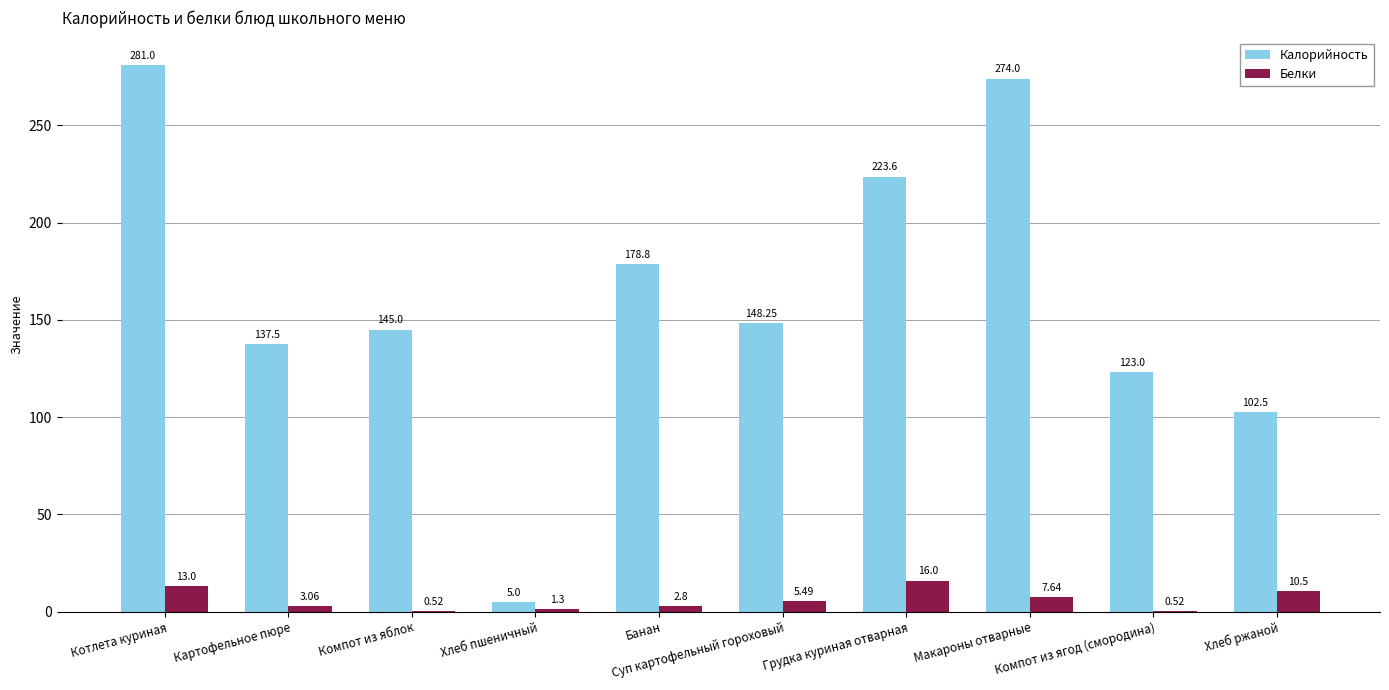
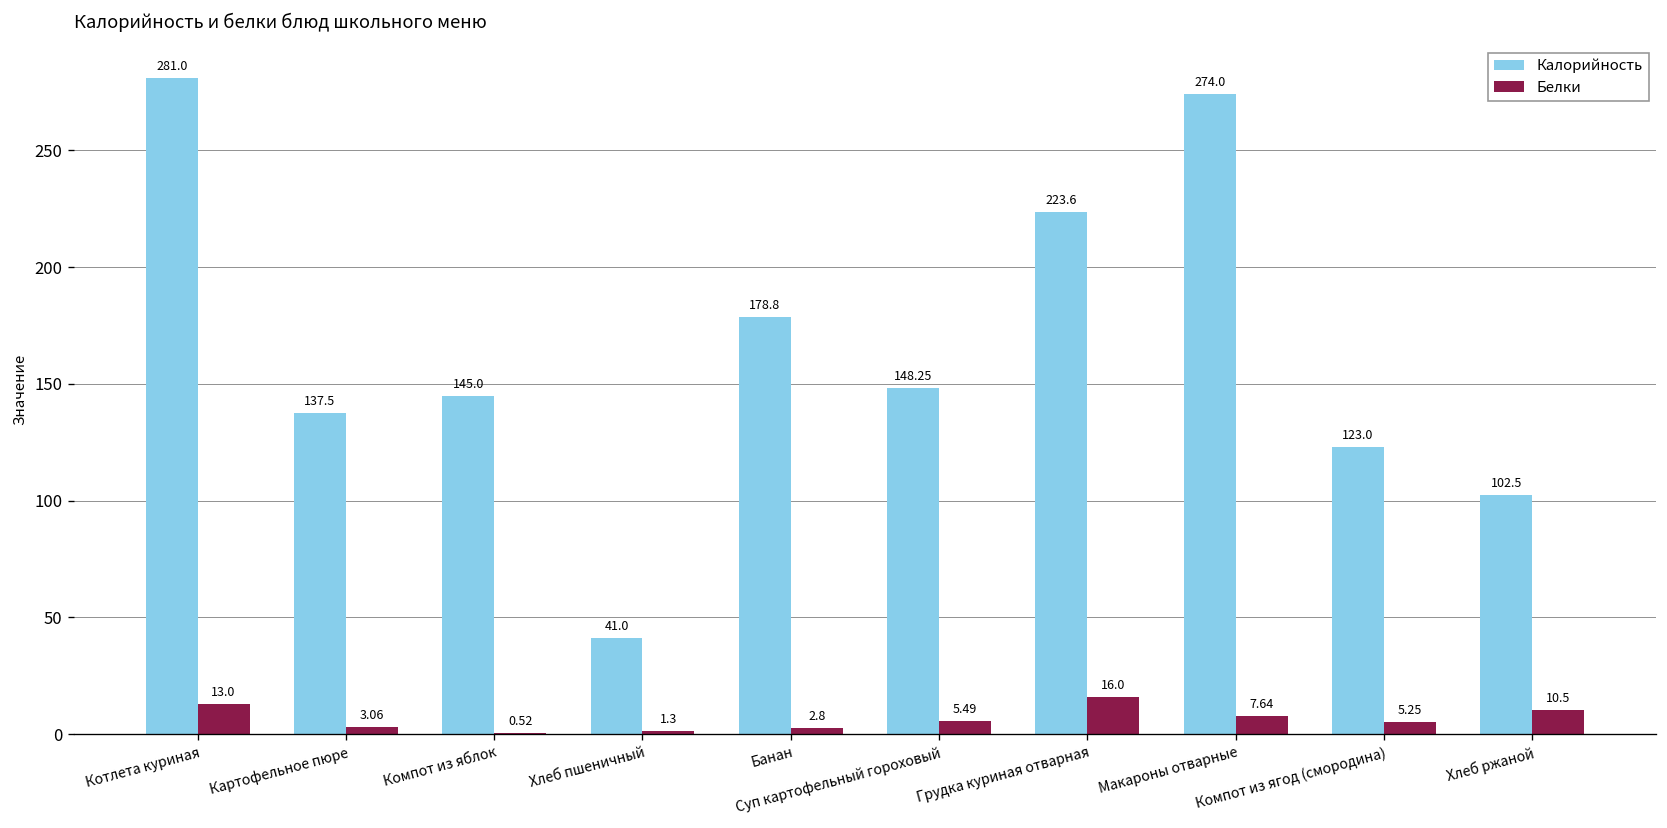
Калорийность, Хлеб пшеничный: 5.0 -> 41.0
Белки, Компот из ягод (смородина): 0.52 -> 5.25
